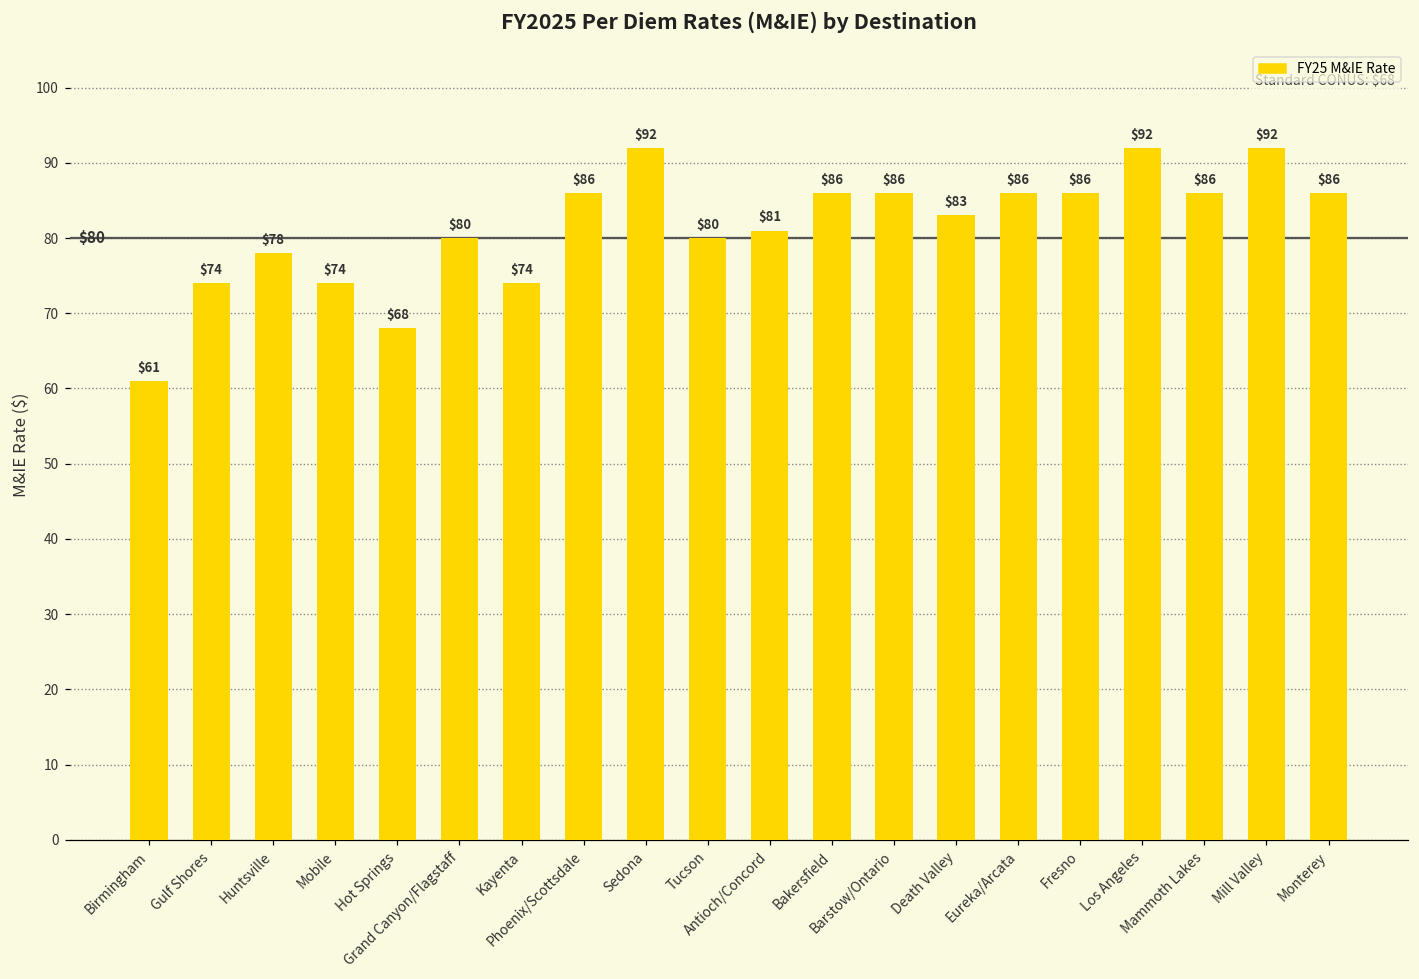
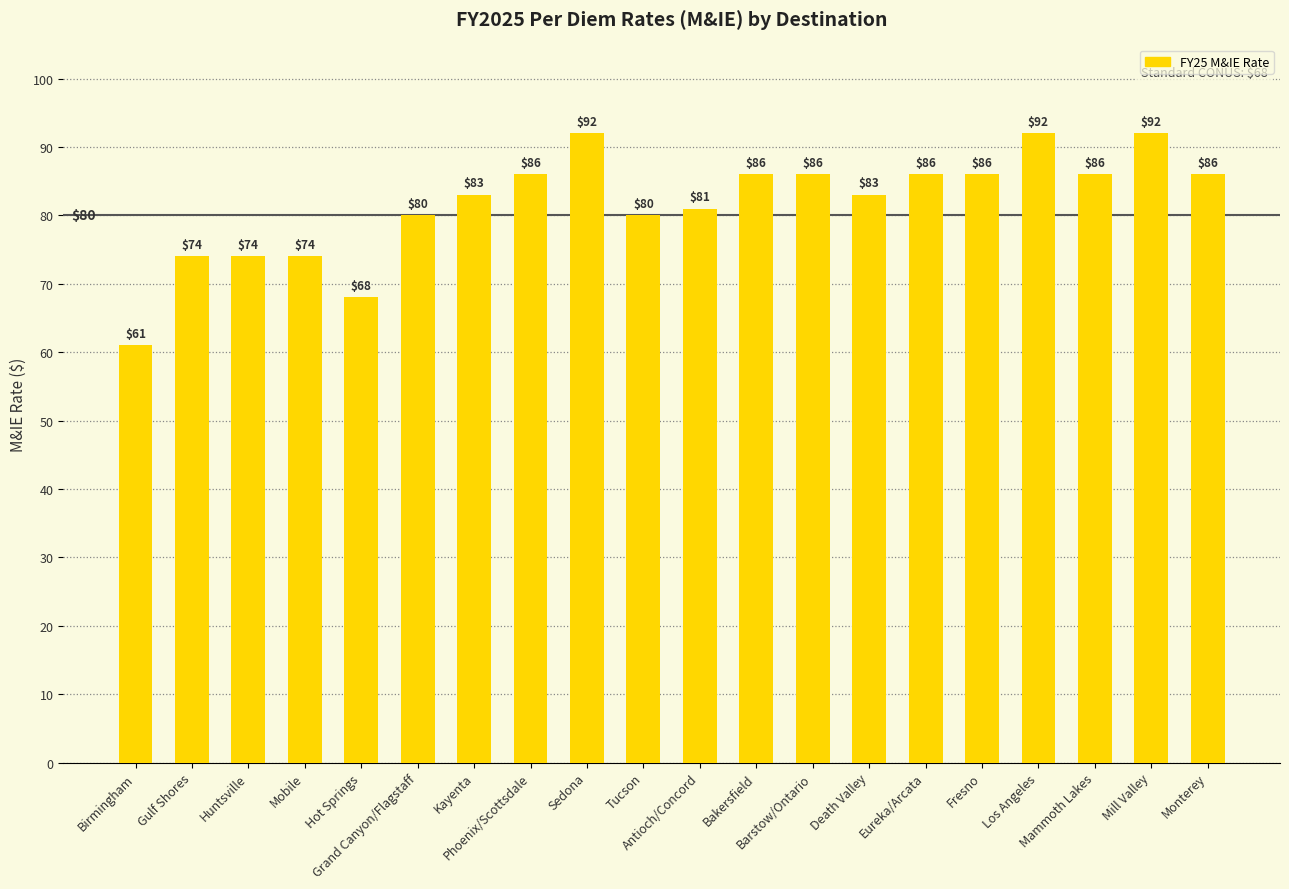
Huntsville: $78 -> $74
Kayenta: $74 -> $83
